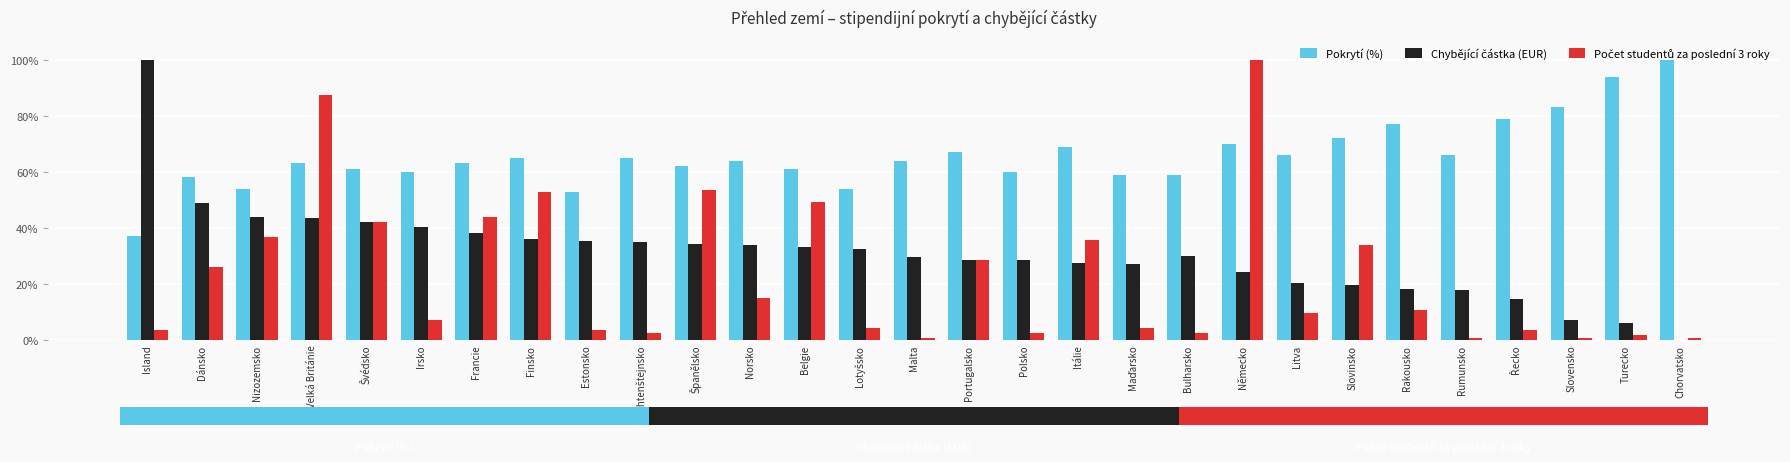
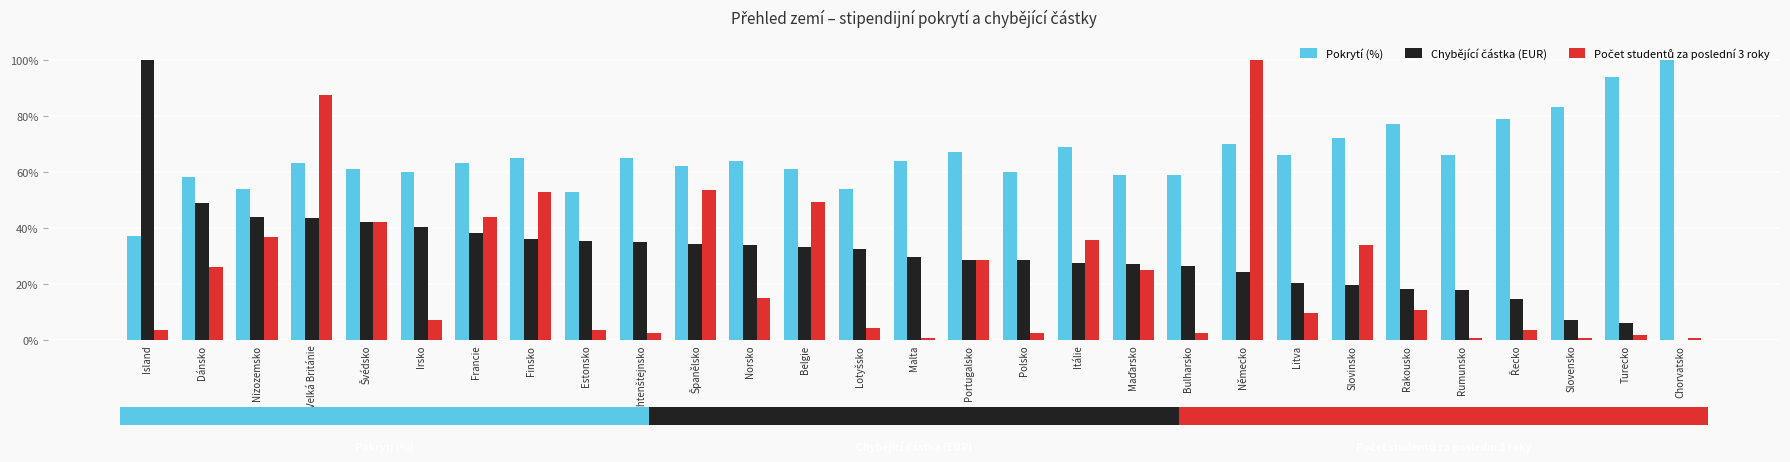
Počet studentů za poslední 3 roky, Maďarsko: 4% -> 25%
Chybějící částka (EUR), Bulharsko: 30% -> 26%
